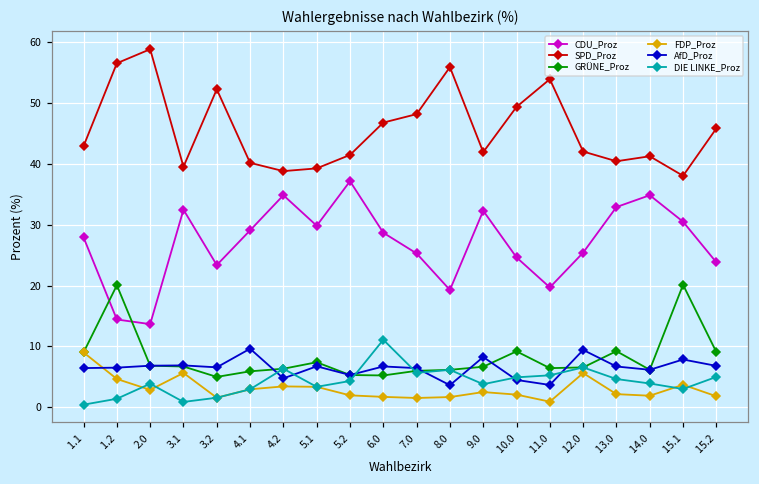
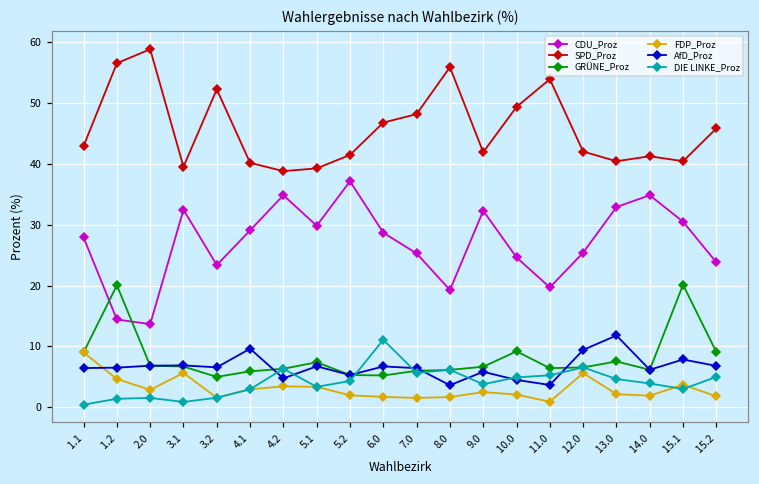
DIE LINKE_Proz, 2.0: 4 -> 2
AfD_Proz, 9.0: 8 -> 6
GRÜNE_Proz, 13.0: 9 -> 8
AfD_Proz, 13.0: 7 -> 12
SPD_Proz, 15.1: 38 -> 40
